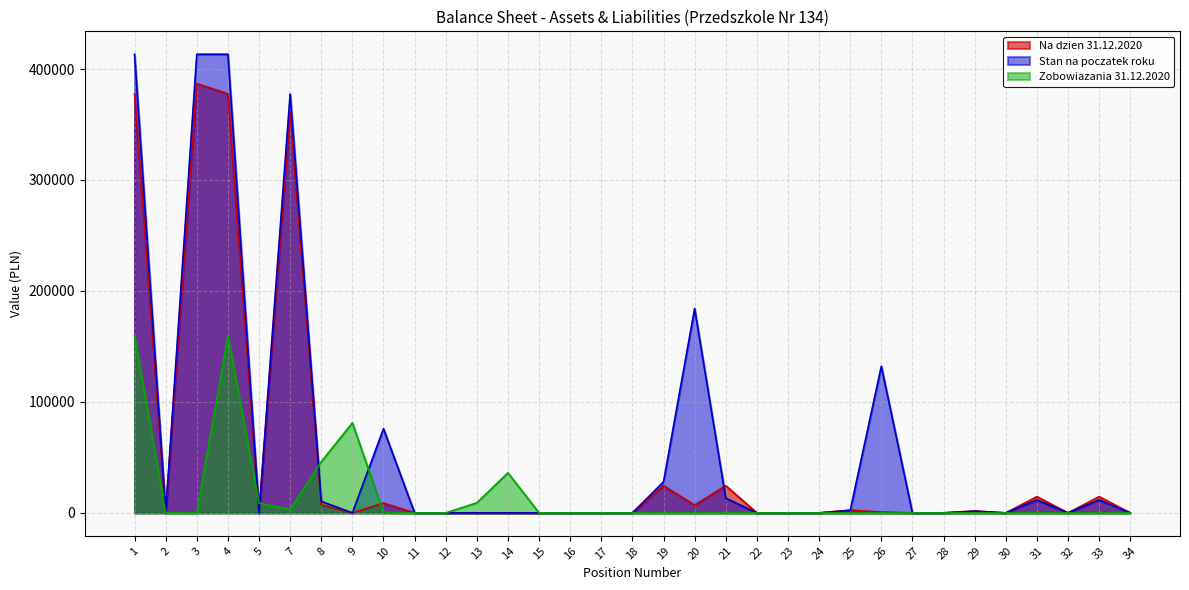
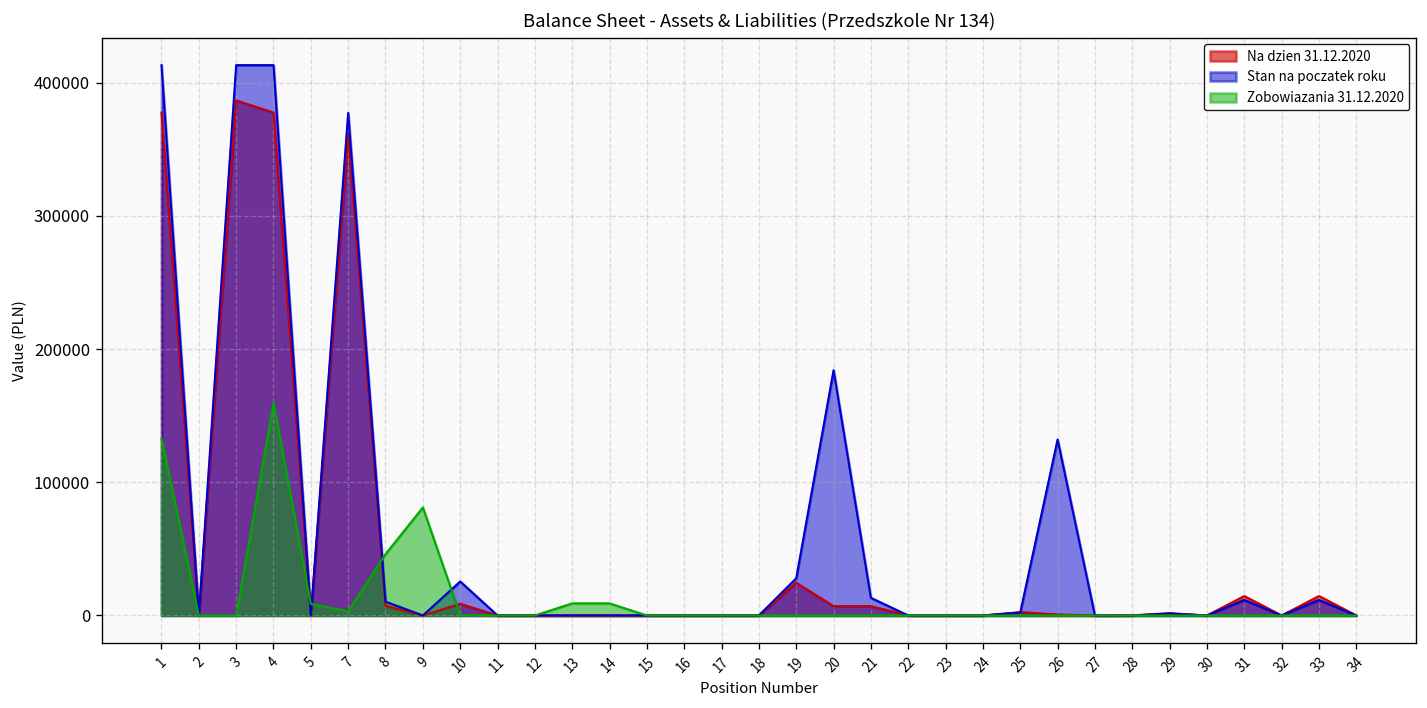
Zobowiazania 31.12.2020, 1: 160000 -> 133000
Stan na poczatek roku, 10: 76000 -> 26000
Zobowiazania 31.12.2020, 14: 36000 -> 9000
Na dzien 31.12.2020, 21: 25000 -> 7000
